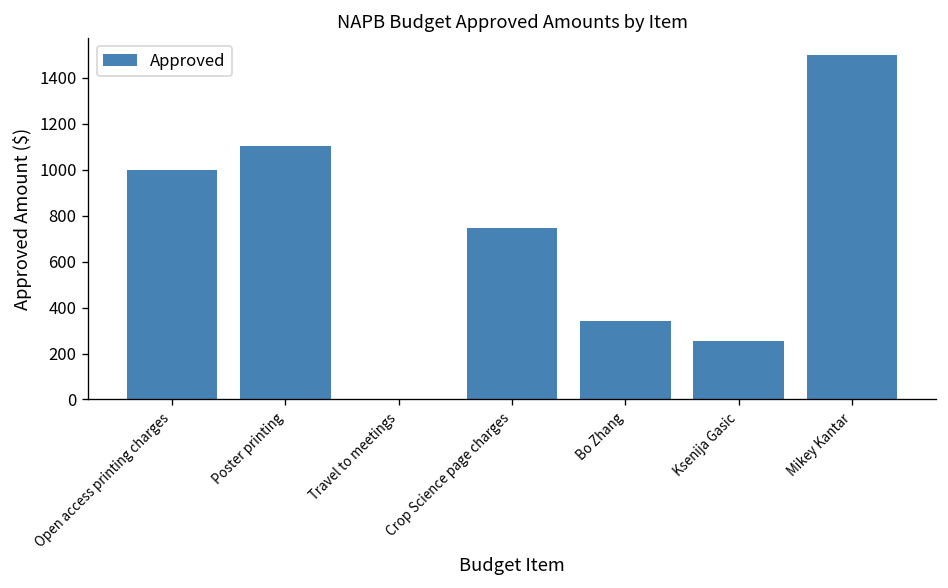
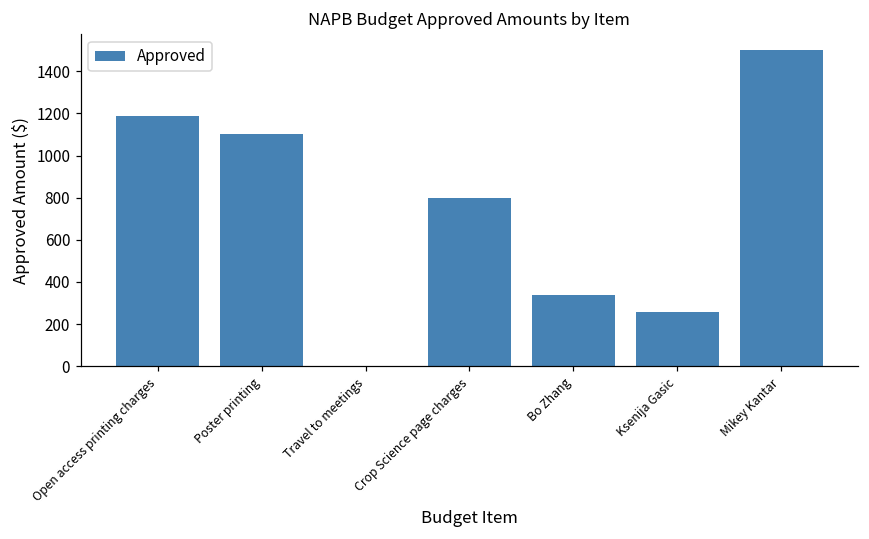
Open access printing charges: 1000 -> 1190
Crop Science page charges: 750 -> 800
